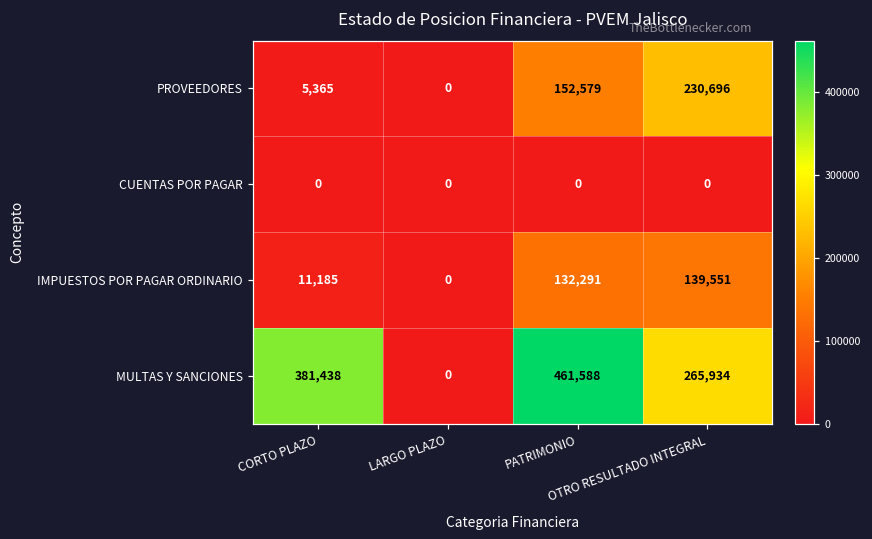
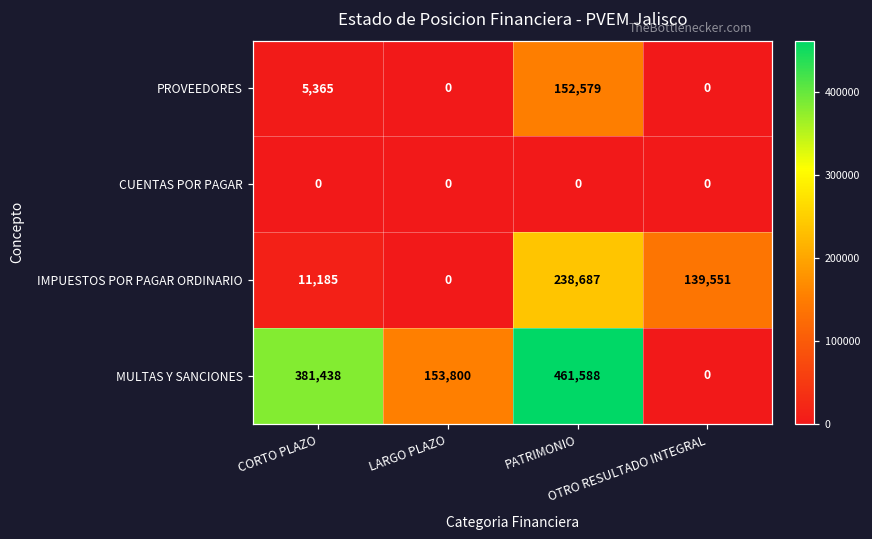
PROVEEDORES, OTRO RESULTADO INTEGRAL: 230,696 -> 0
IMPUESTOS POR PAGAR ORDINARIO, PATRIMONIO: 132,291 -> 238,687
MULTAS Y SANCIONES, LARGO PLAZO: 0 -> 153,800
MULTAS Y SANCIONES, OTRO RESULTADO INTEGRAL: 265,934 -> 0
